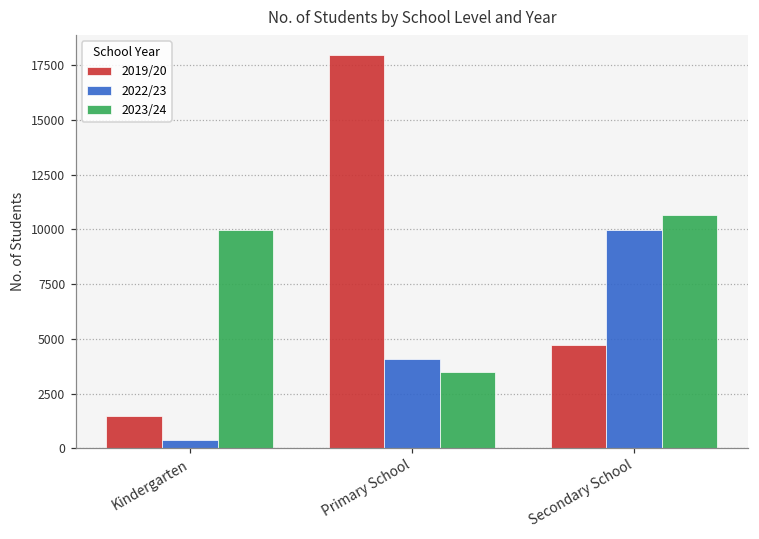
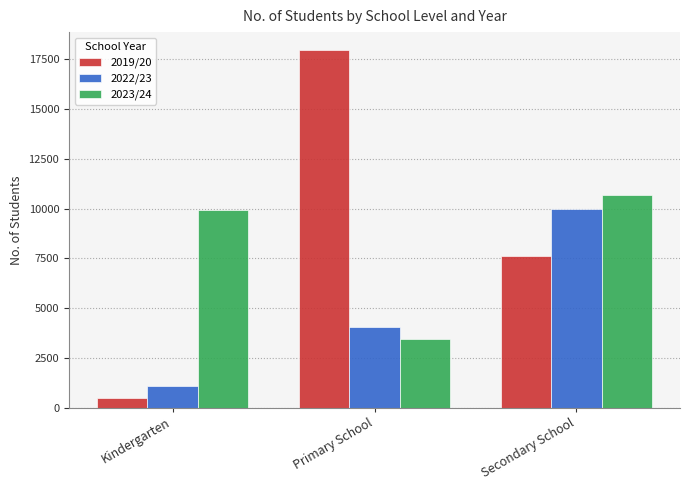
2019/20, Kindergarten: 1500 -> 500
2022/23, Kindergarten: 400 -> 1100
2019/20, Secondary School: 4700 -> 7600
